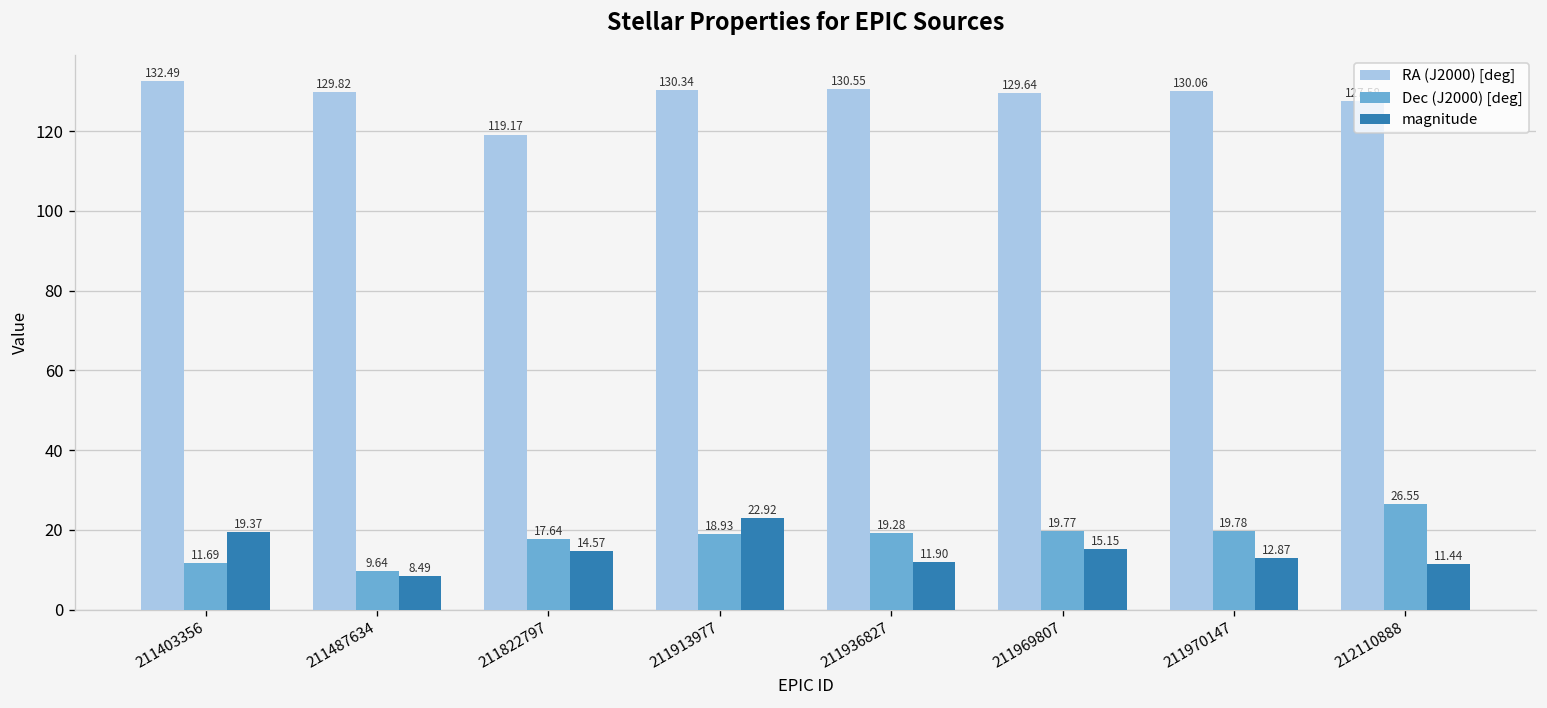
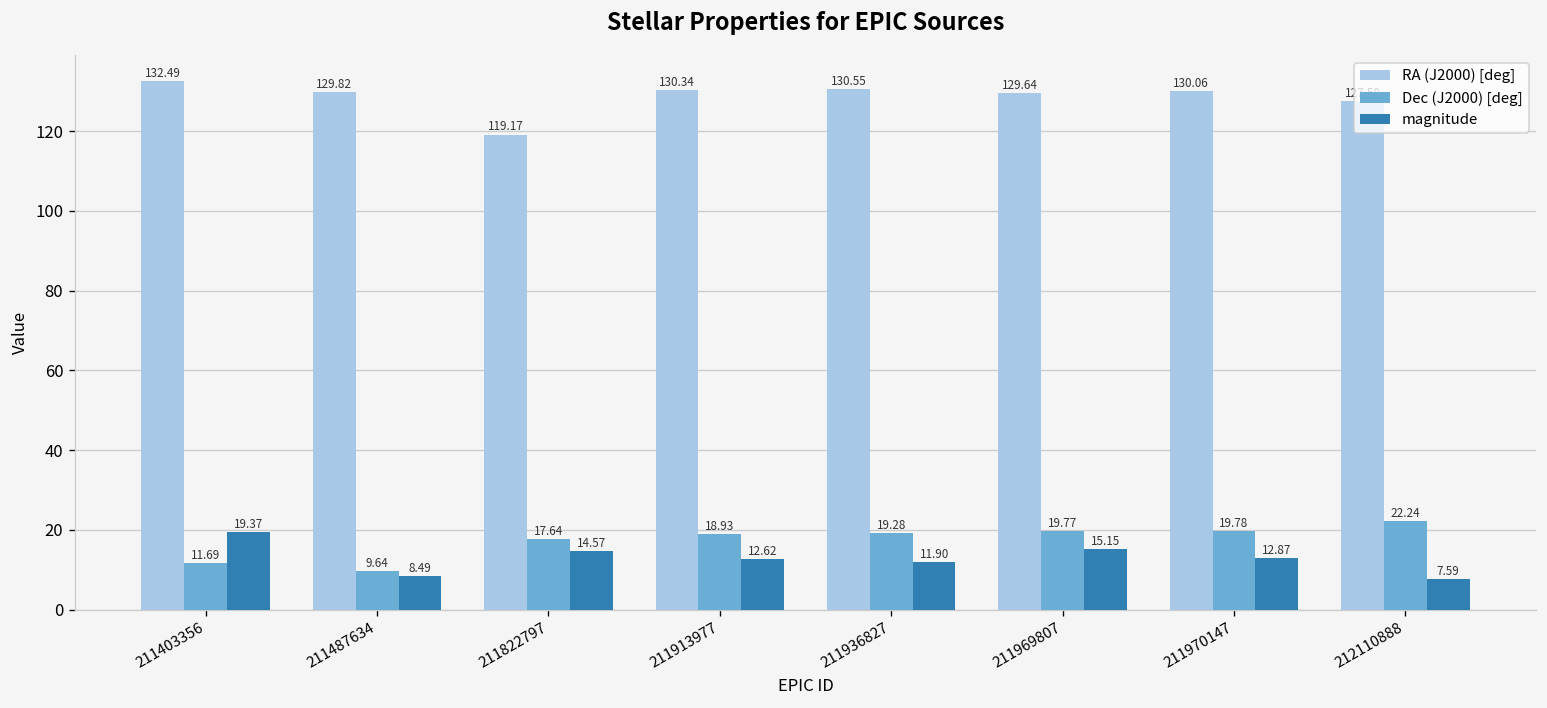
magnitude, 211913977: 22.92 -> 12.62
Dec (J2000) [deg], 212110888: 26.55 -> 22.24
magnitude, 212110888: 11.44 -> 7.59
